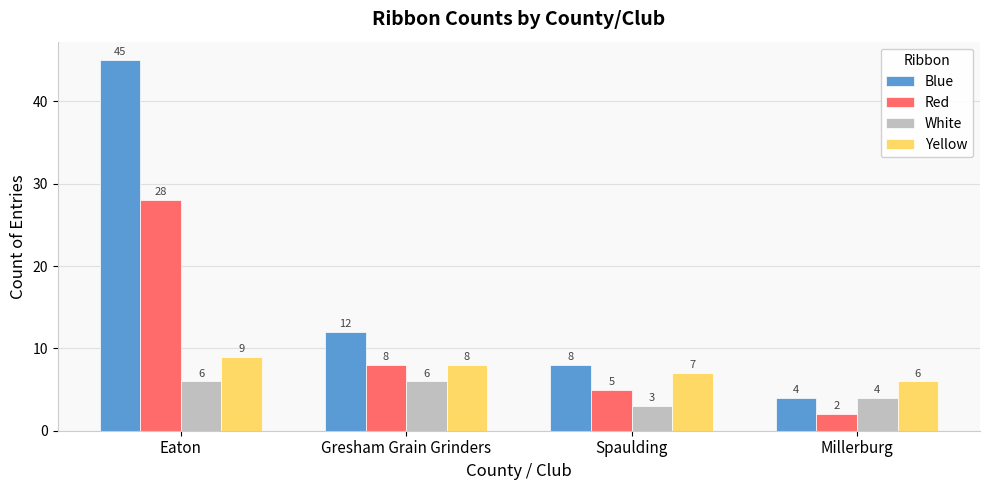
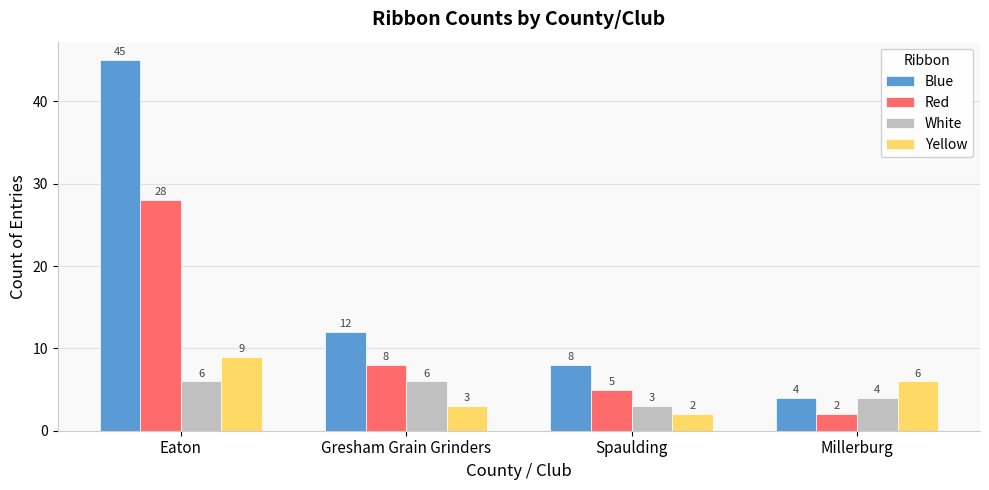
Yellow, Gresham Grain Grinders: 8 -> 3
Yellow, Spaulding: 7 -> 2
